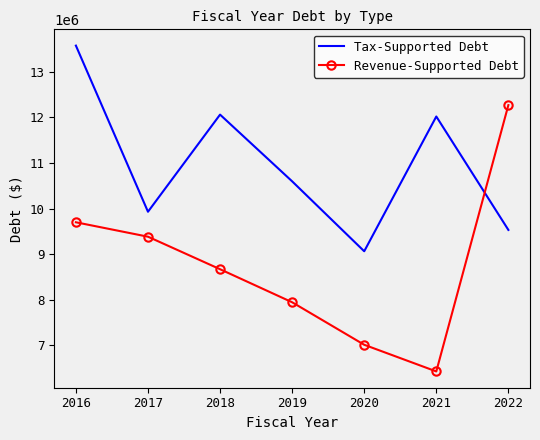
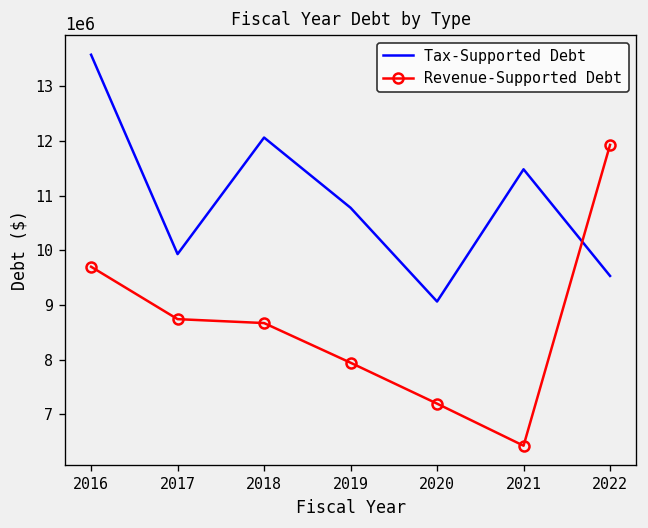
Revenue-Supported Debt, 2017: 9400000 -> 8700000
Tax-Supported Debt, 2019: 10600000 -> 10800000
Revenue-Supported Debt, 2020: 7000000 -> 7200000
Tax-Supported Debt, 2021: 12000000 -> 11500000
Revenue-Supported Debt, 2022: 12300000 -> 11900000
